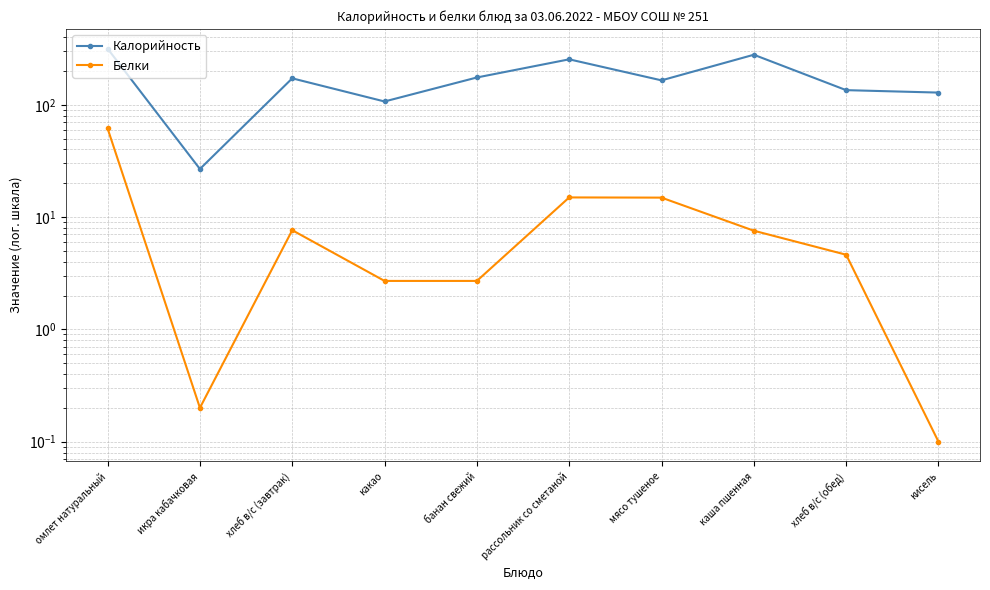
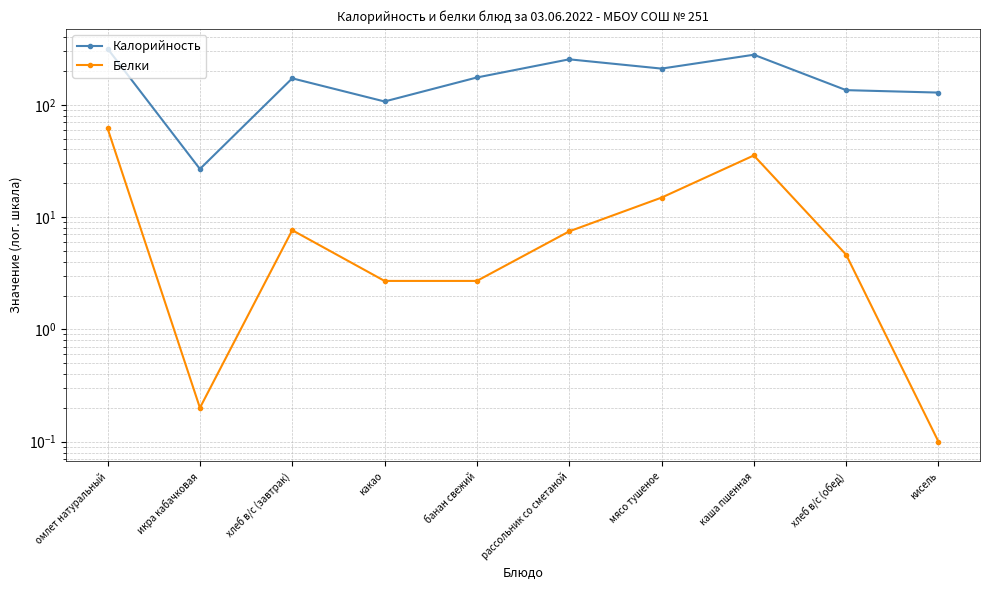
Белки, рассольник со сметаной: 15 -> 7
Калорийность, мясо тушеное: 170 -> 210
Белки, каша пшенная: 8 -> 35
